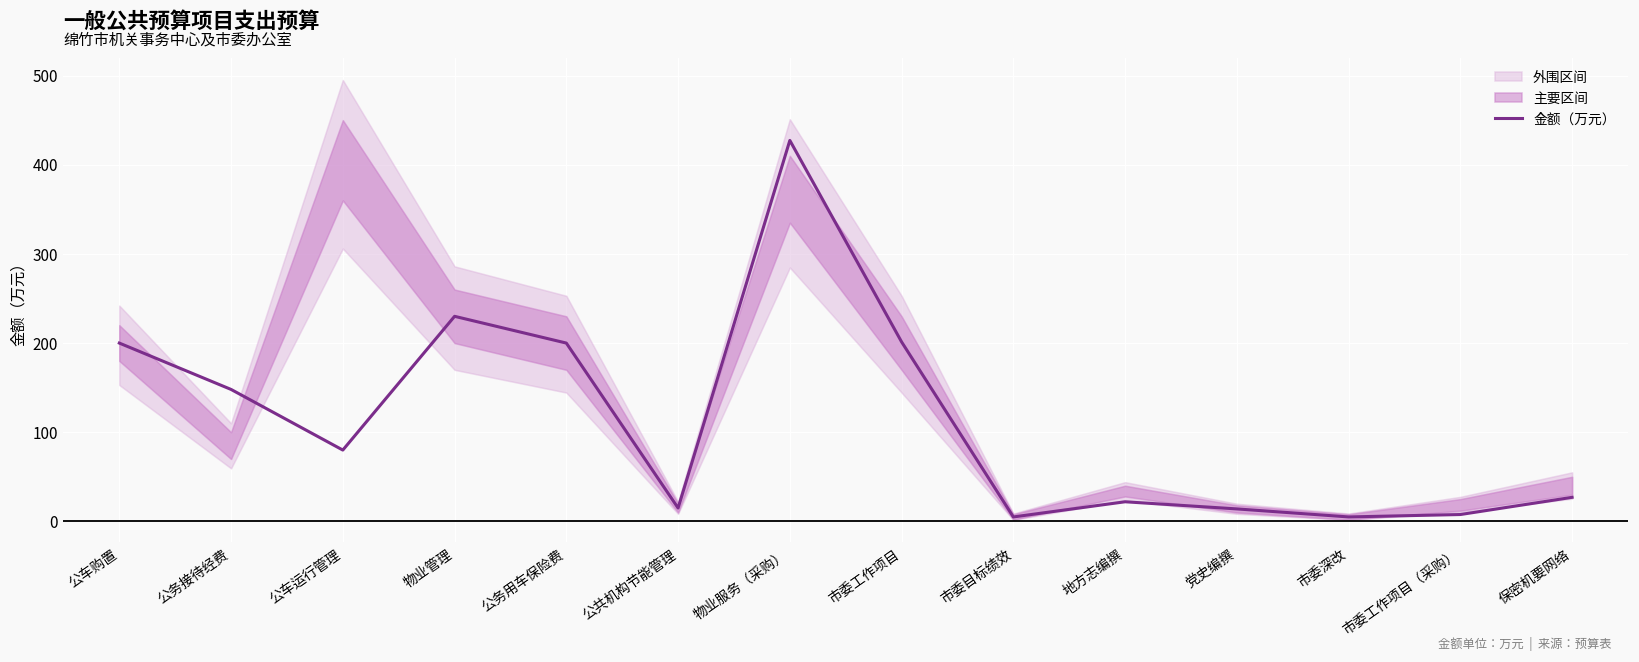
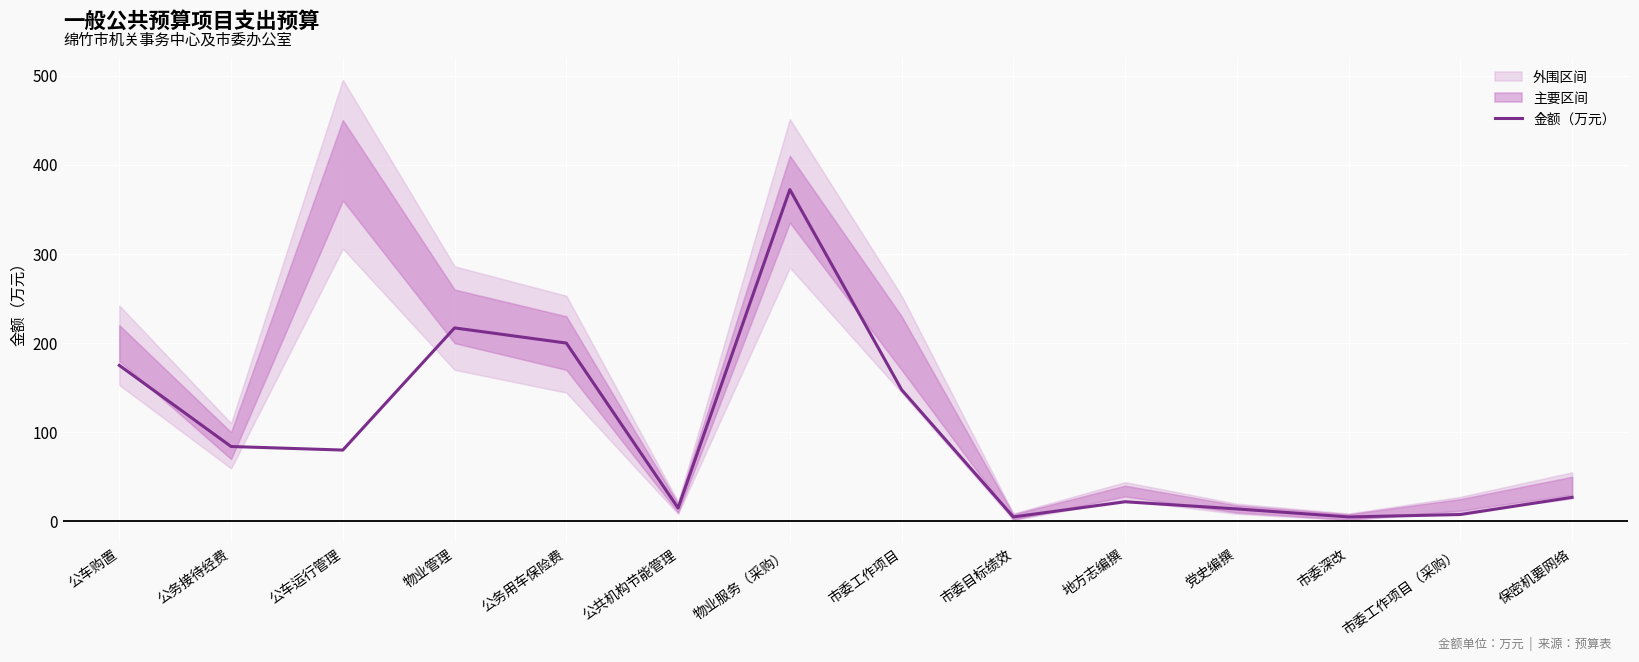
金额（万元）, 公车购置: 200 -> 180
金额（万元）, 公务接待经费: 150 -> 80
金额（万元）, 物业管理: 230 -> 220
金额（万元）, 物业服务（采购）: 430 -> 370
金额（万元）, 市委工作项目: 200 -> 150
